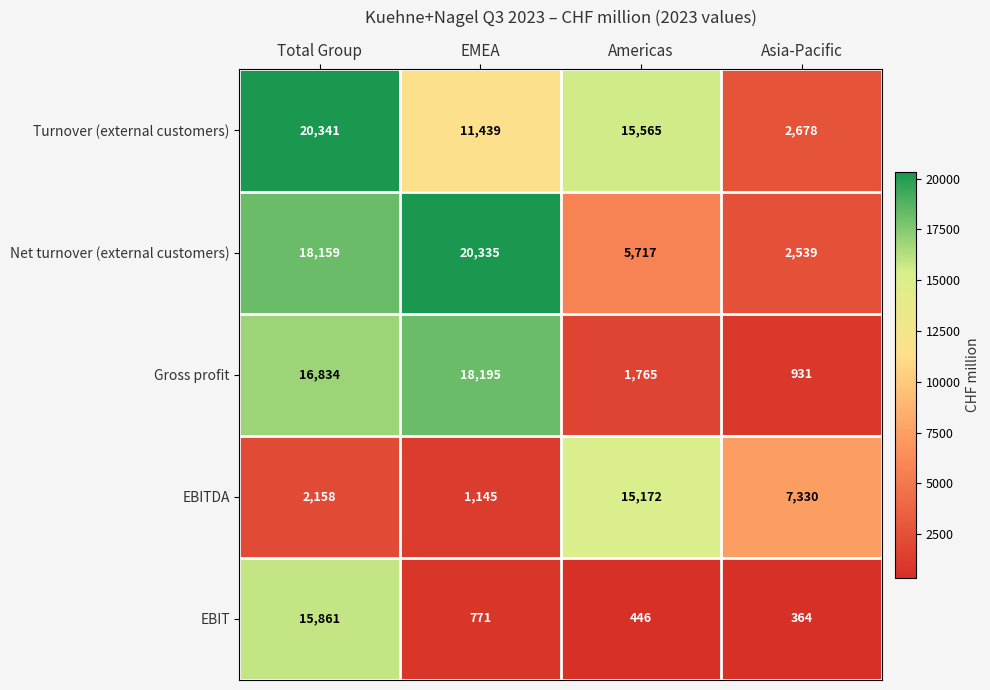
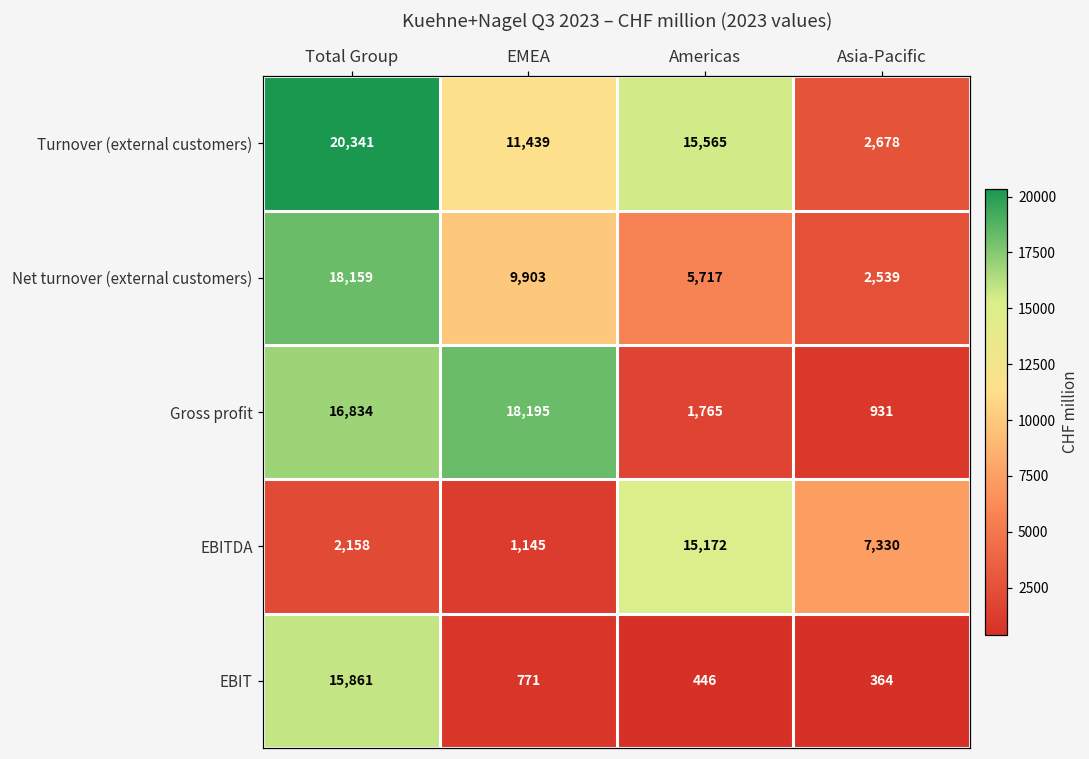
Net turnover (external customers), EMEA: 20,335 -> 9,903
